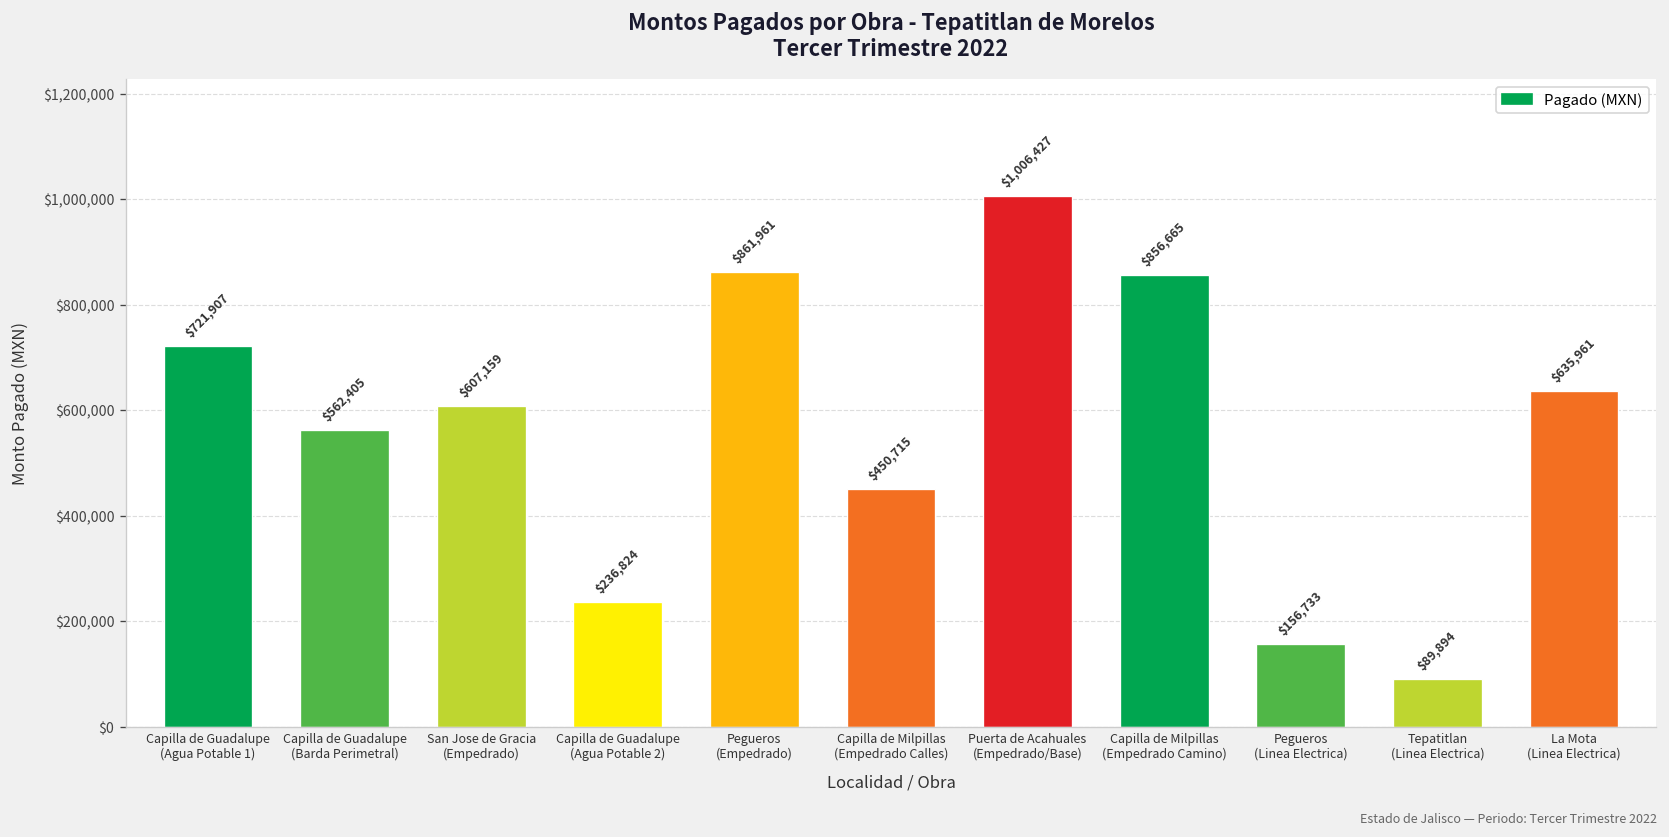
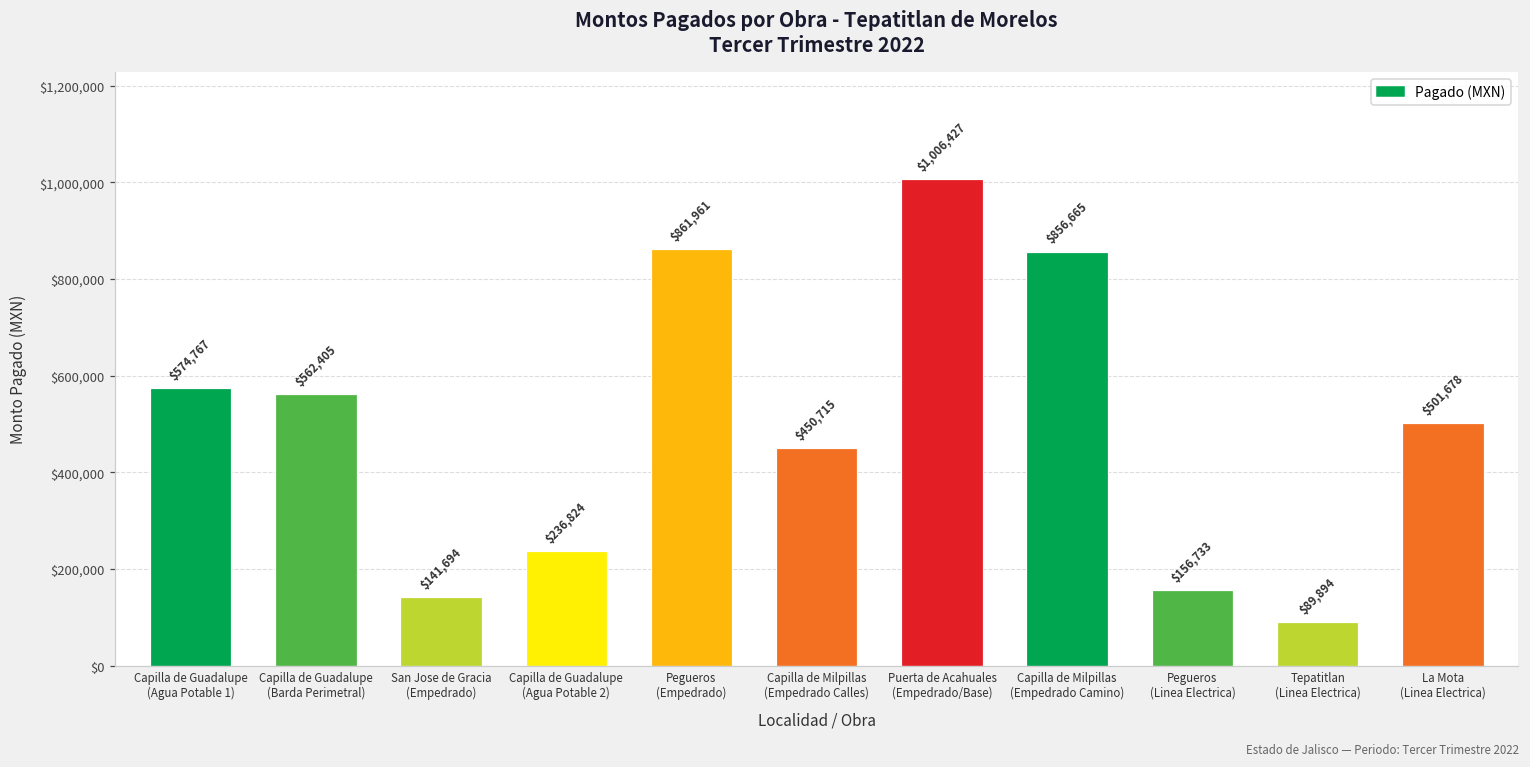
Capilla de Guadalupe (Agua Potable 1): $721,907 -> $574,767
San Jose de Gracia (Empedrado): $607,159 -> $141,694
La Mota (Linea Electrica): $635,961 -> $501,678
